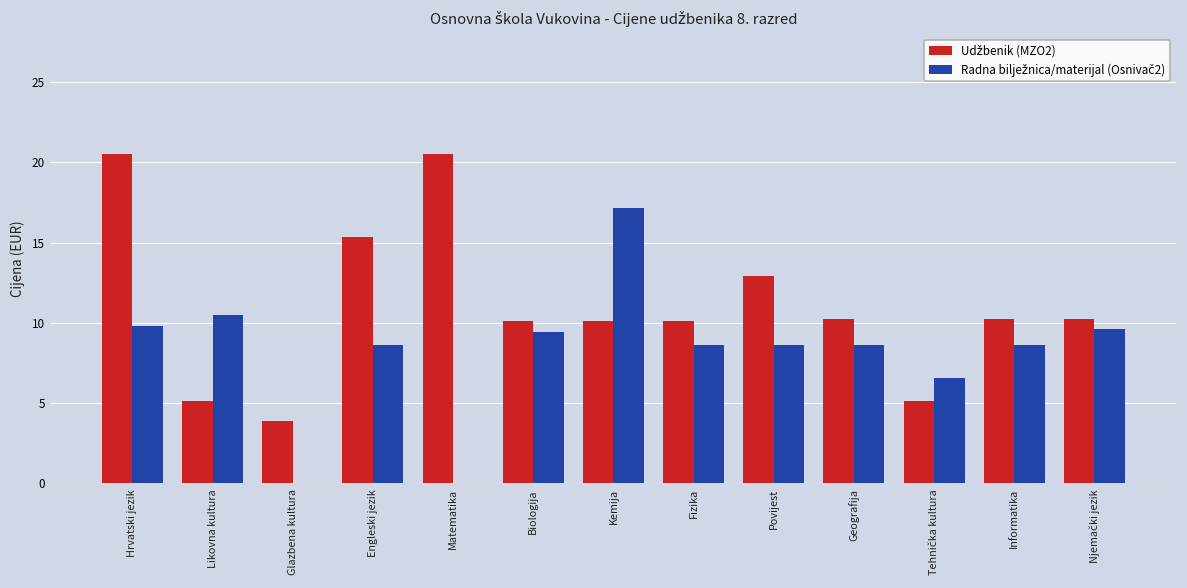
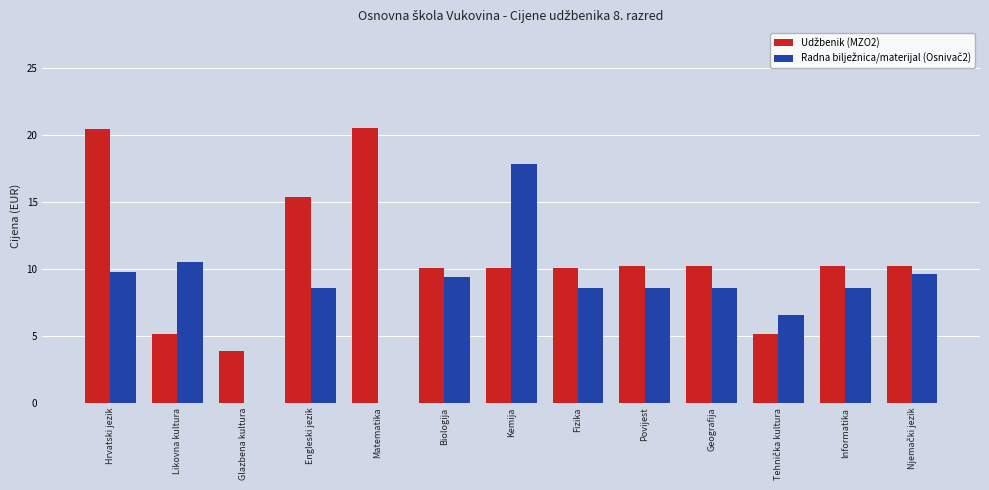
Radna bilježnica/materijal (Osnivač2), Kemija: 17.1 -> 17.9
Udžbenik (MZO2), Povijest: 12.9 -> 10.3
